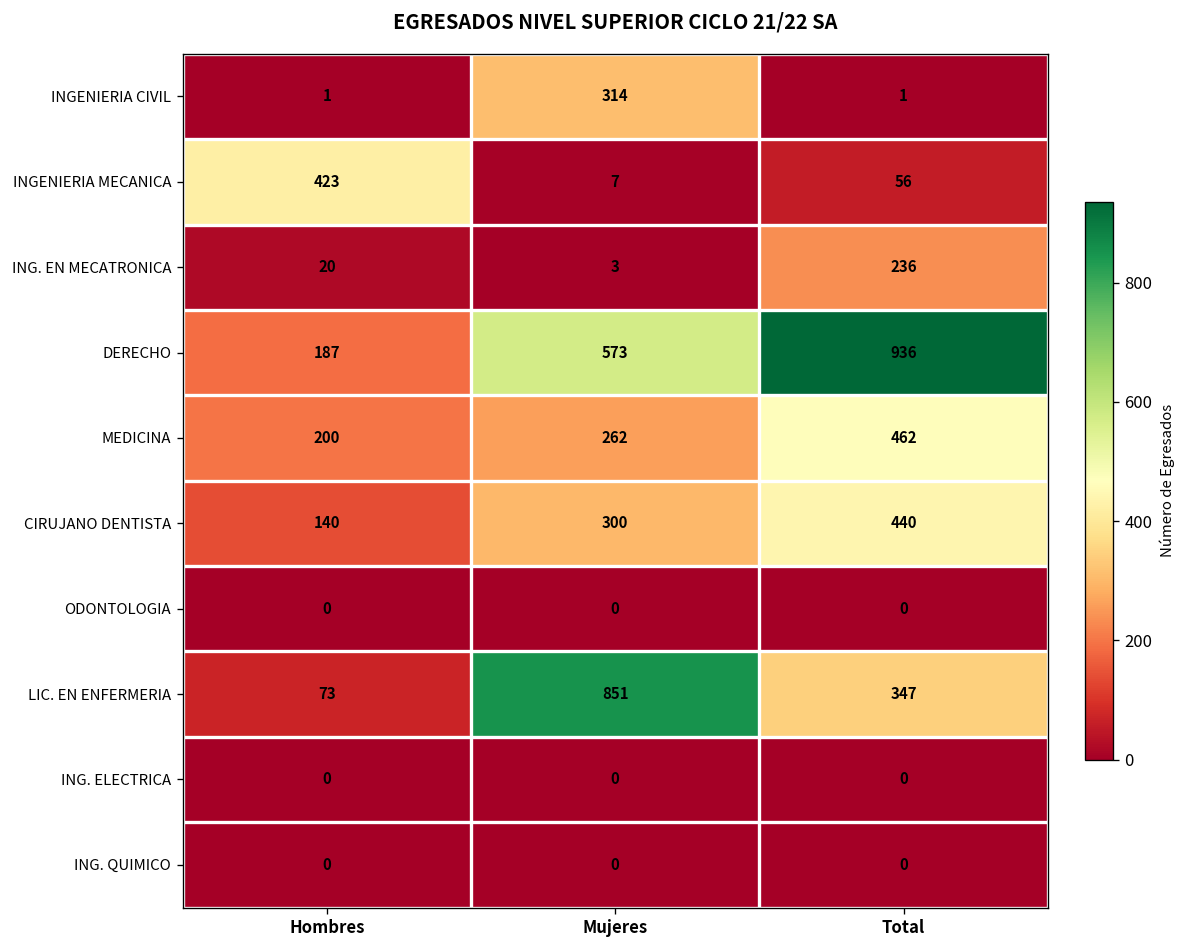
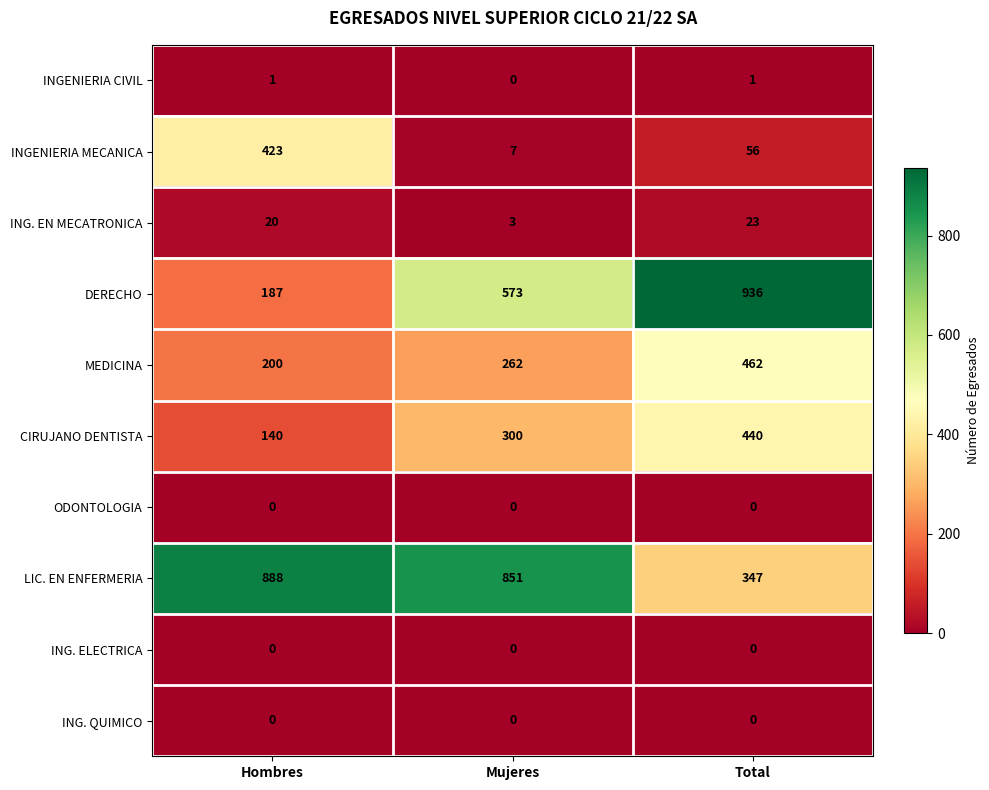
INGENIERIA CIVIL, Mujeres: 314 -> 0
ING. EN MECATRONICA, Total: 236 -> 23
LIC. EN ENFERMERIA, Hombres: 73 -> 888
